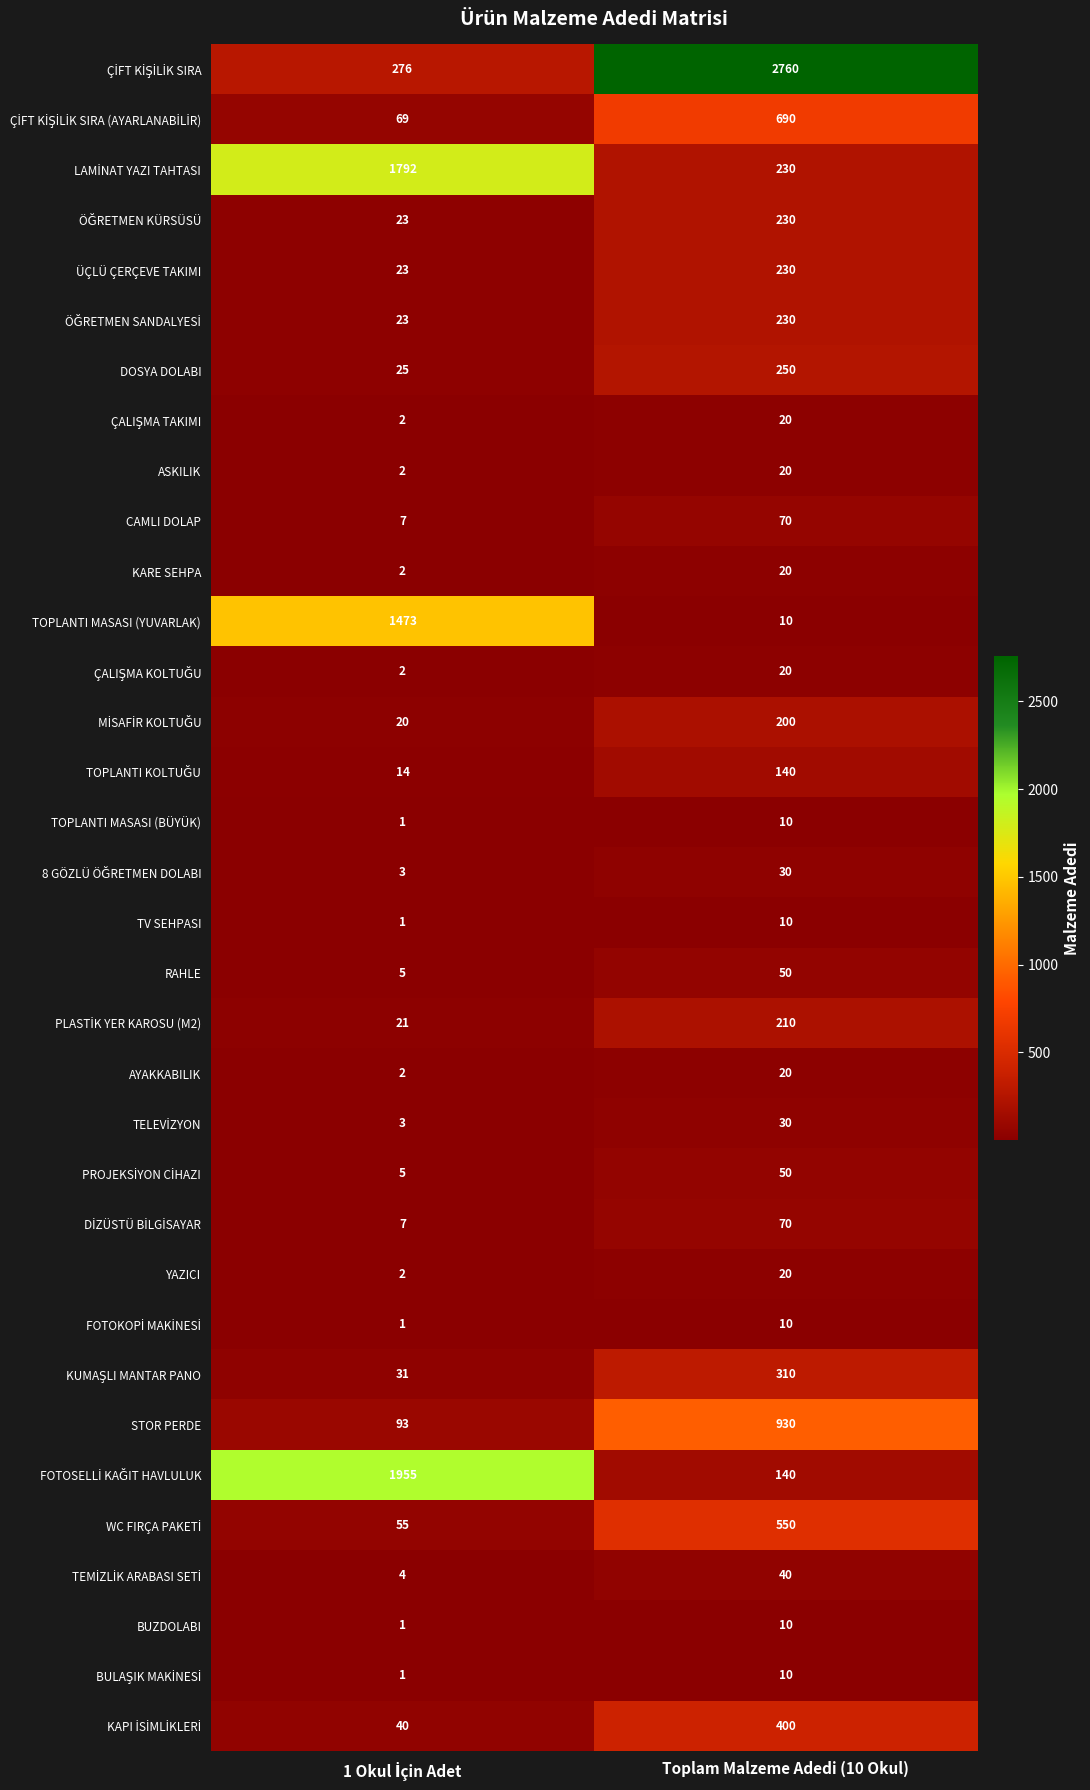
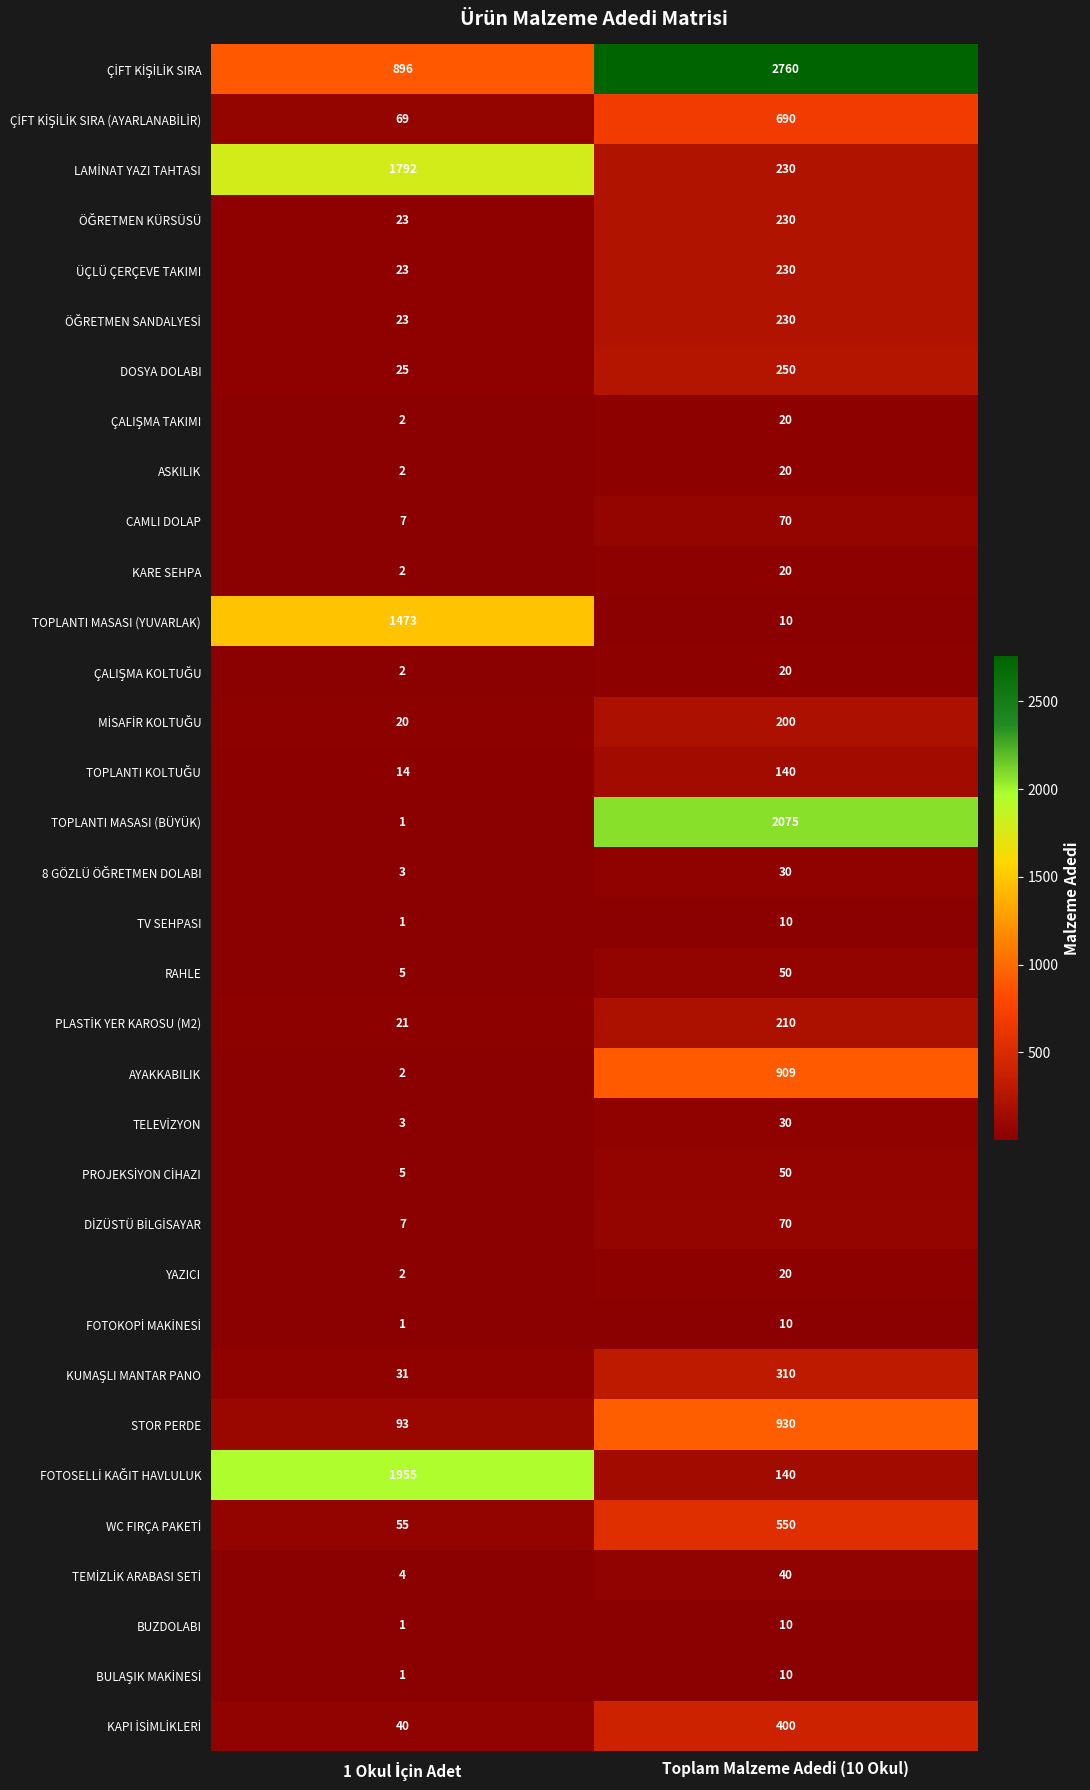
ÇİFT KİŞİLİK SIRA, 1 Okul İçin Adet: 276 -> 896
TOPLANTI MASASI (BÜYÜK), Toplam Malzeme Adedi (10 Okul): 10 -> 2075
AYAKKABILIK, Toplam Malzeme Adedi (10 Okul): 20 -> 909
